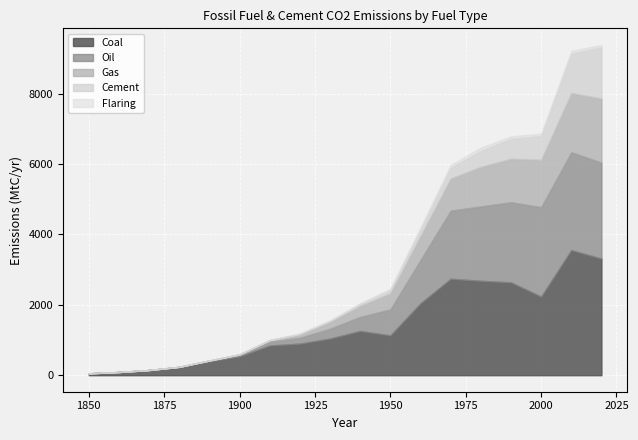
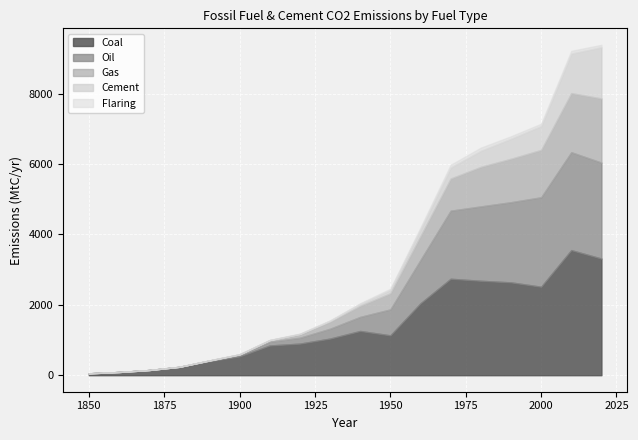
Coal, 2000: 2200 -> 2500
